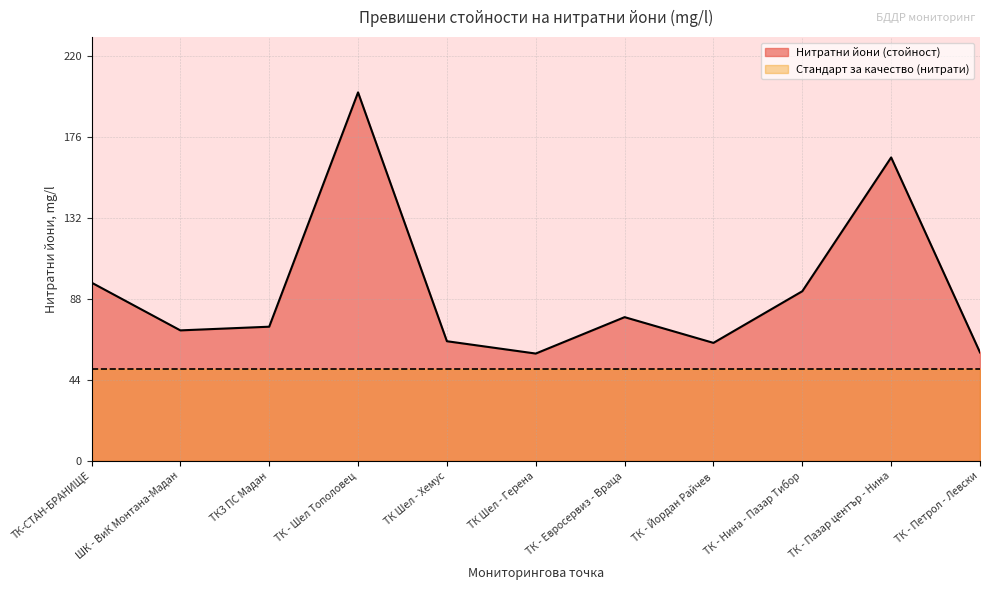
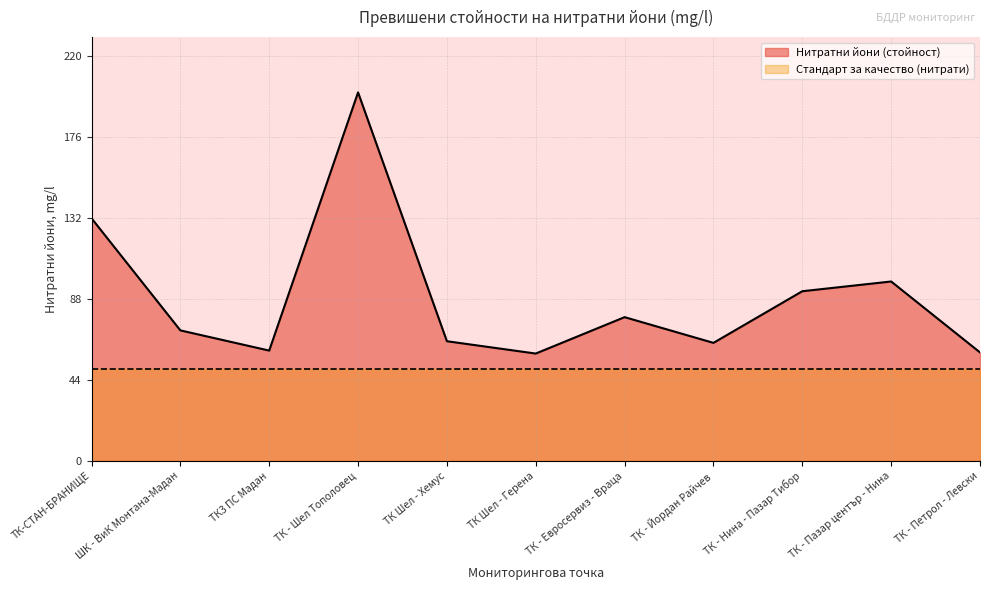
Нитратни йони (стойност), ТК-СТАН-БРАНИЩЕ: 97 -> 132
Нитратни йони (стойност), ТК3 ПС Мадан: 73 -> 60
Нитратни йони (стойност), ТК - Пазар център - Нина: 165 -> 98
